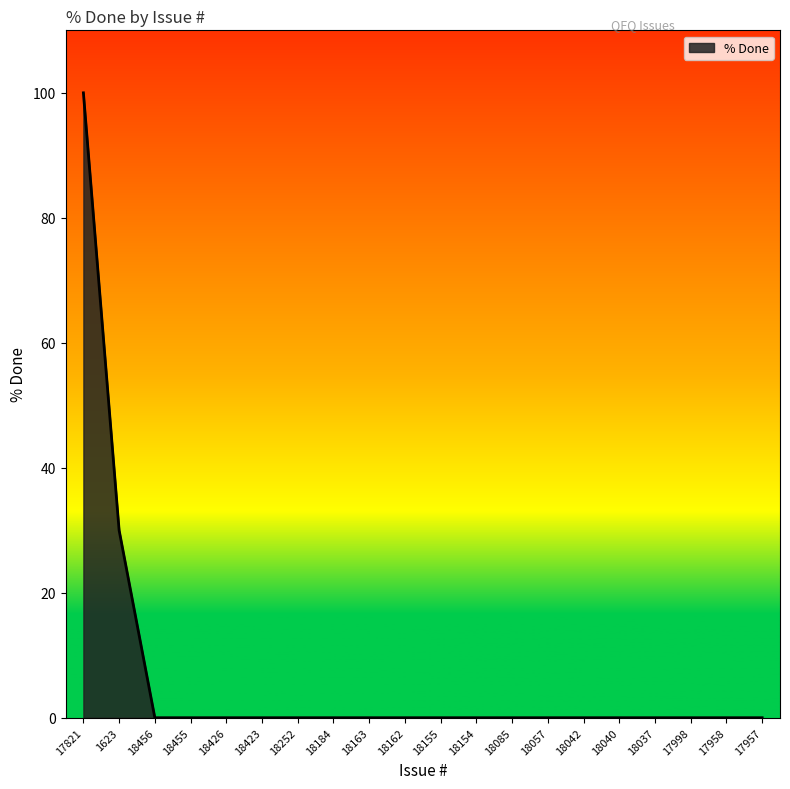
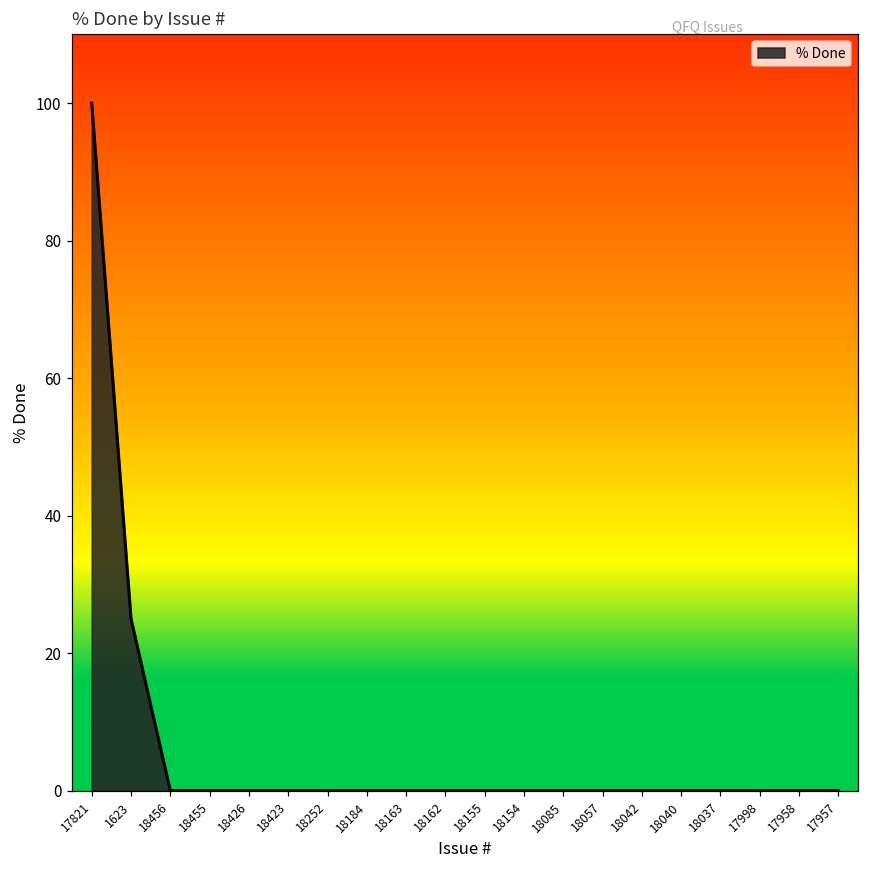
1623: 30 -> 25
